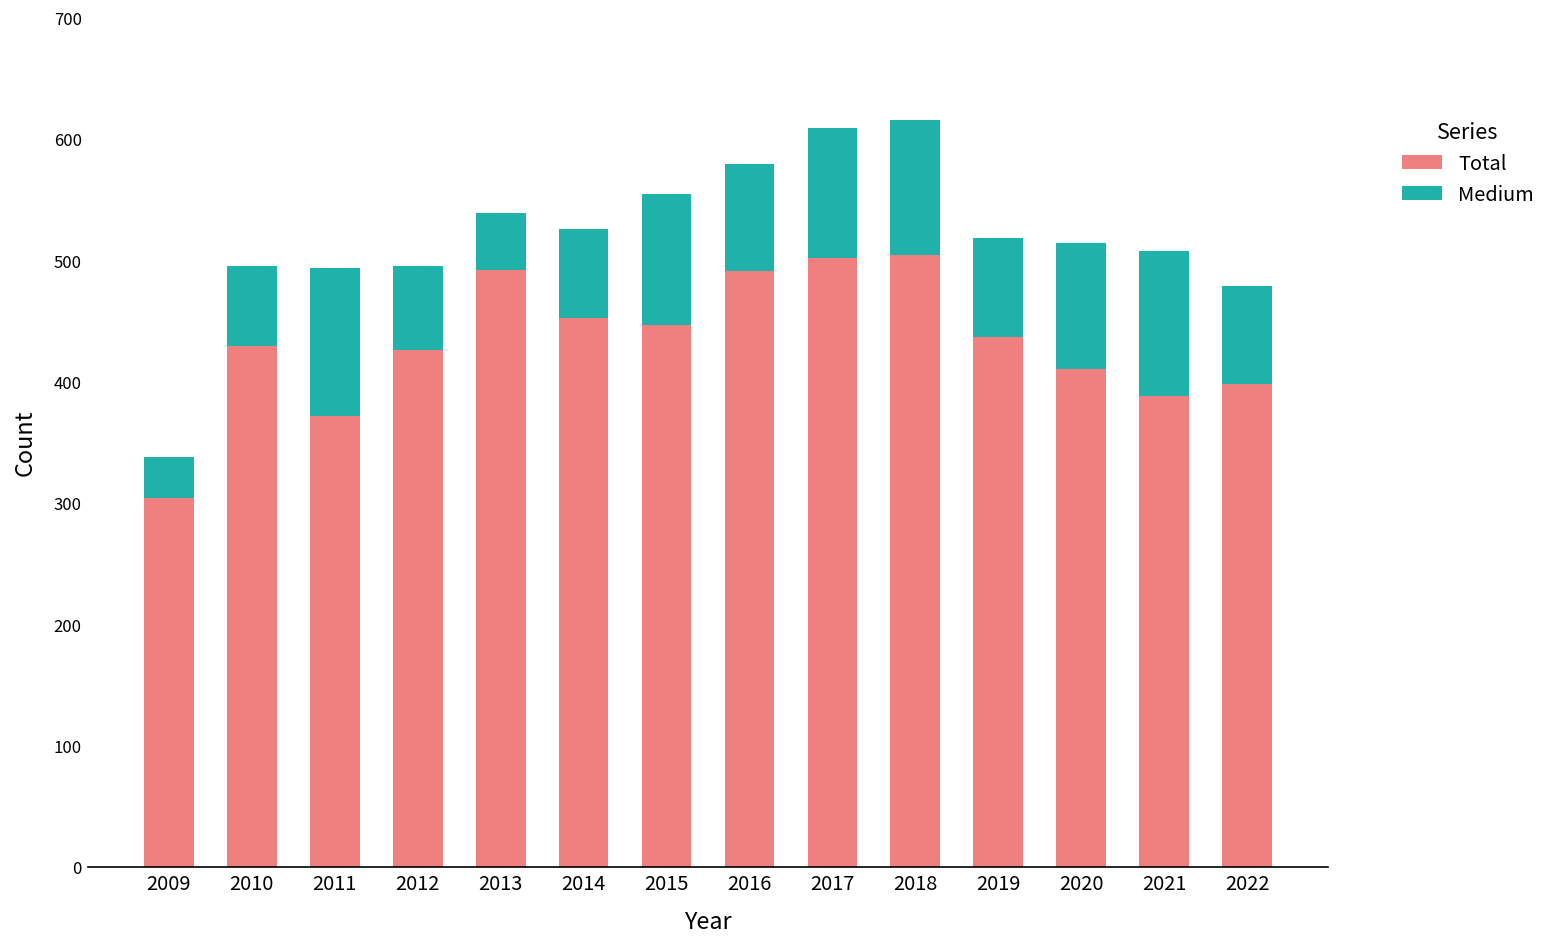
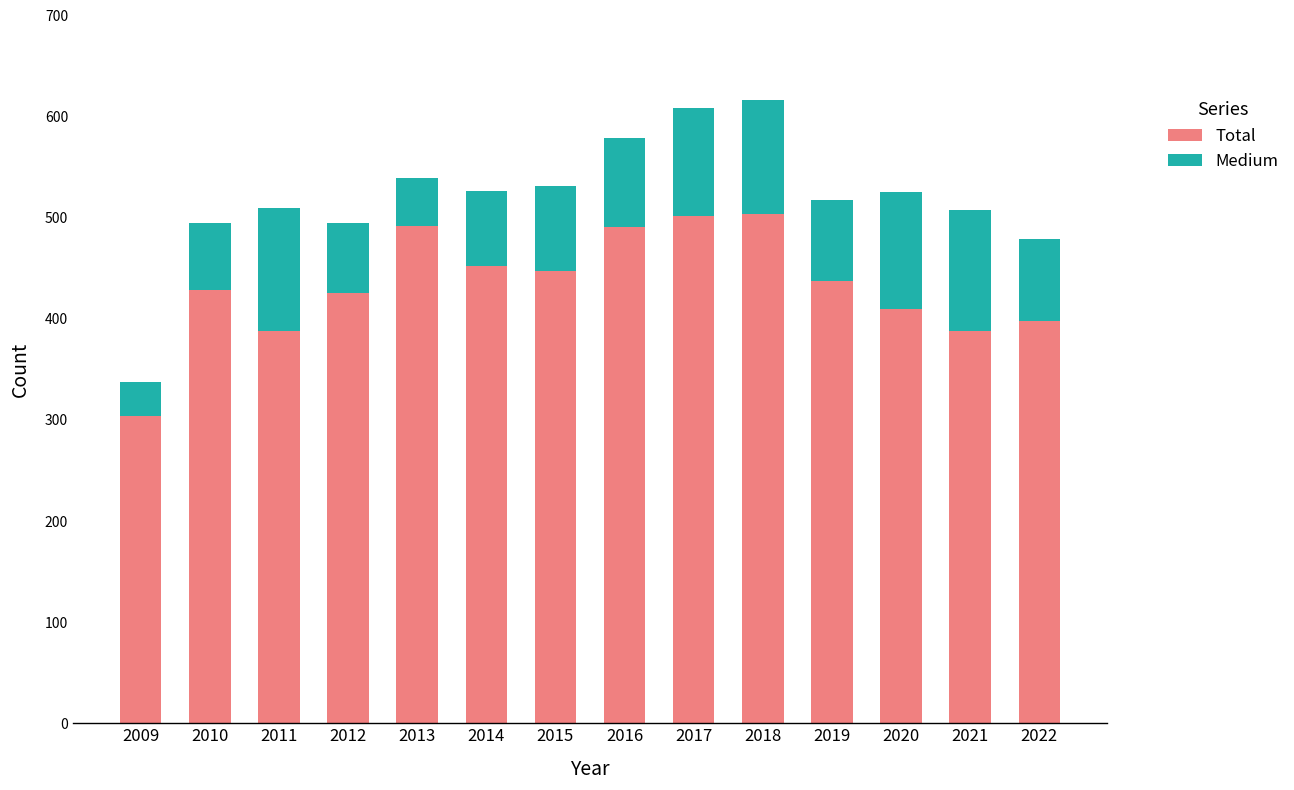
Total, 2011: 372 -> 388
Medium, 2015: 108 -> 84
Medium, 2020: 104 -> 115
